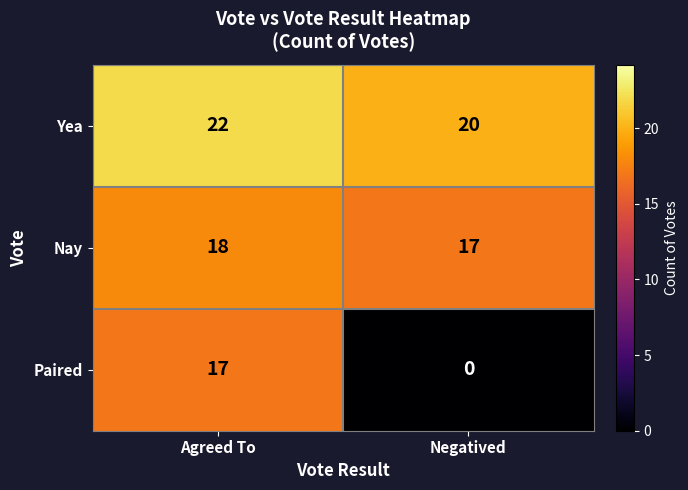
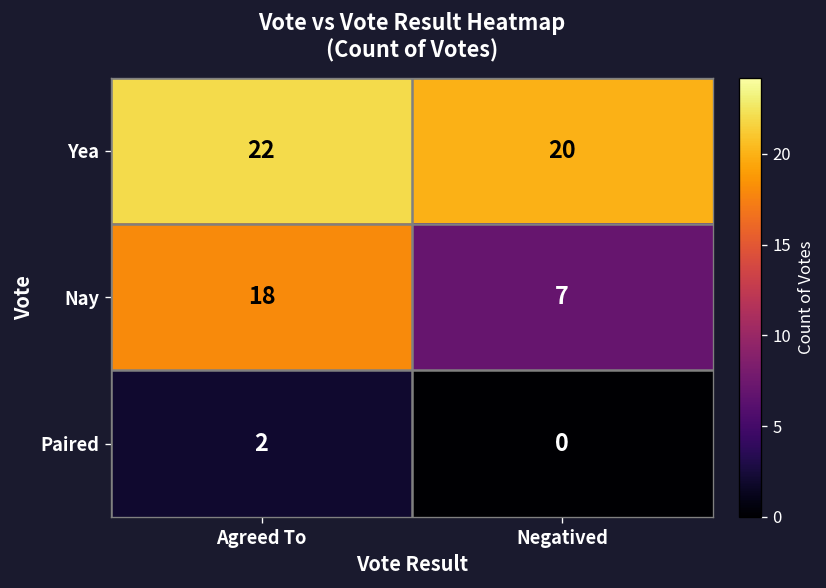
Nay, Negatived: 17 -> 7
Paired, Agreed To: 17 -> 2
